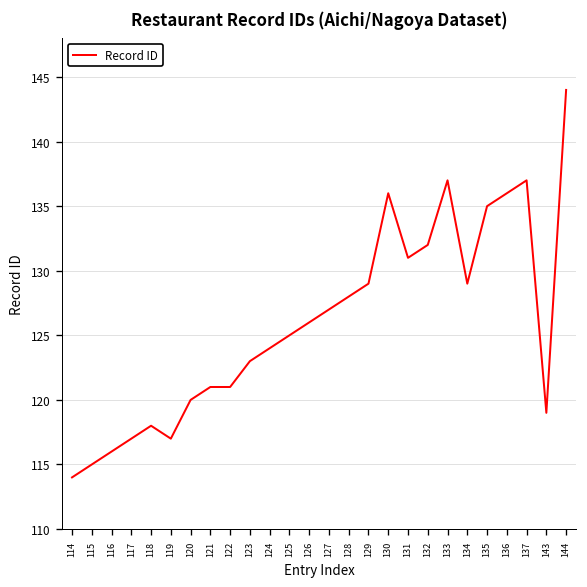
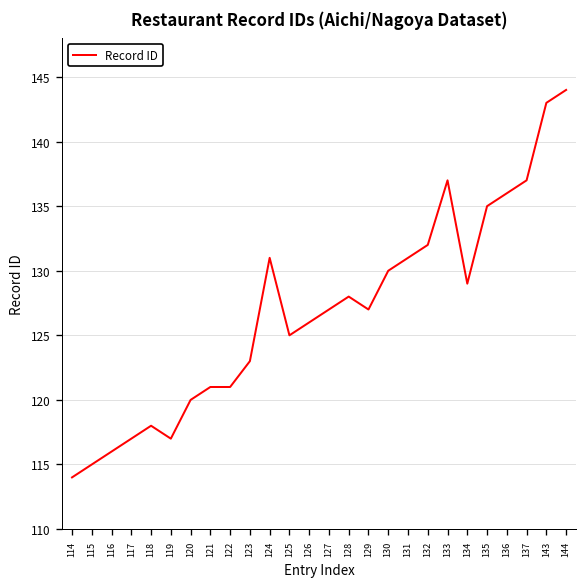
124: 124 -> 131
129: 129 -> 127
130: 136 -> 130
143: 119 -> 143
